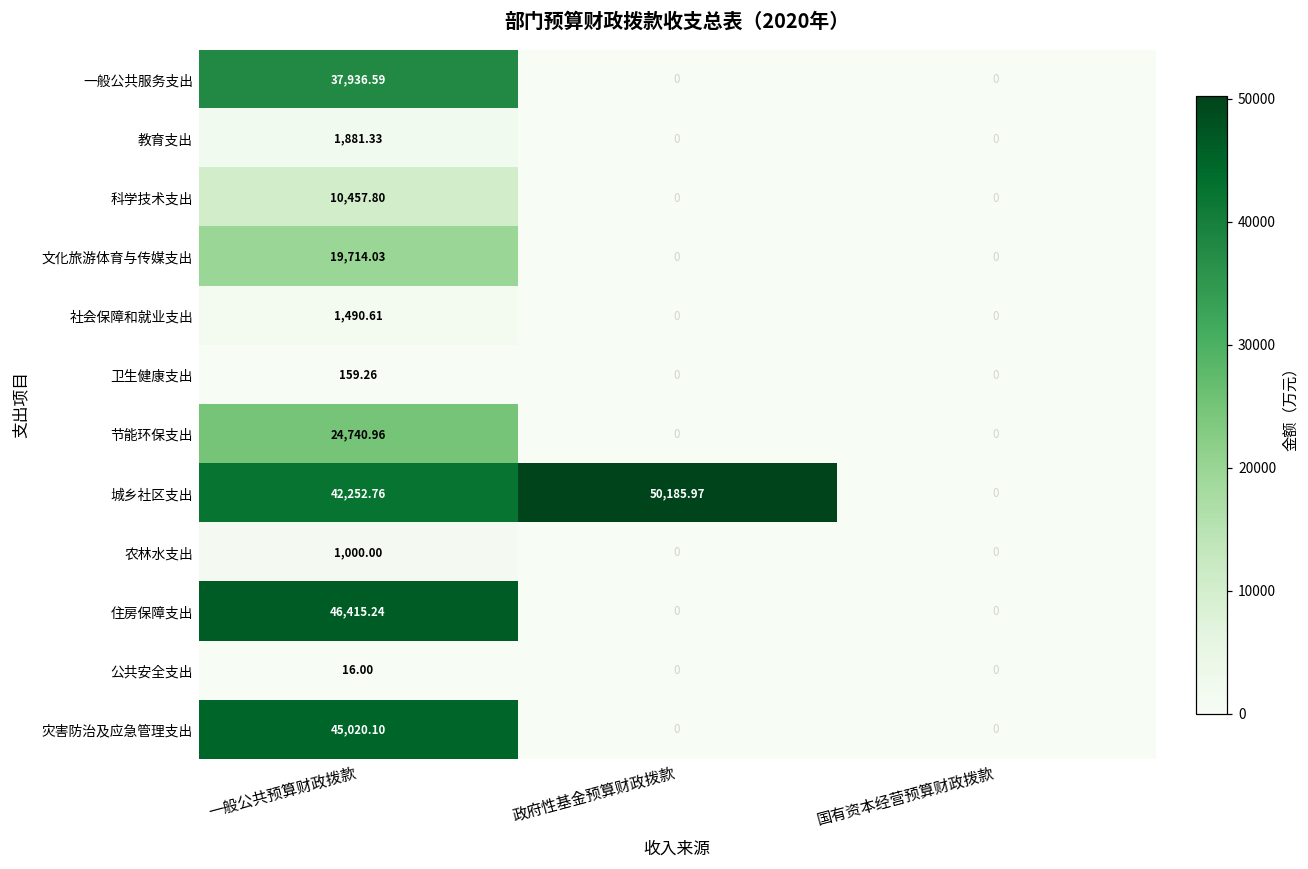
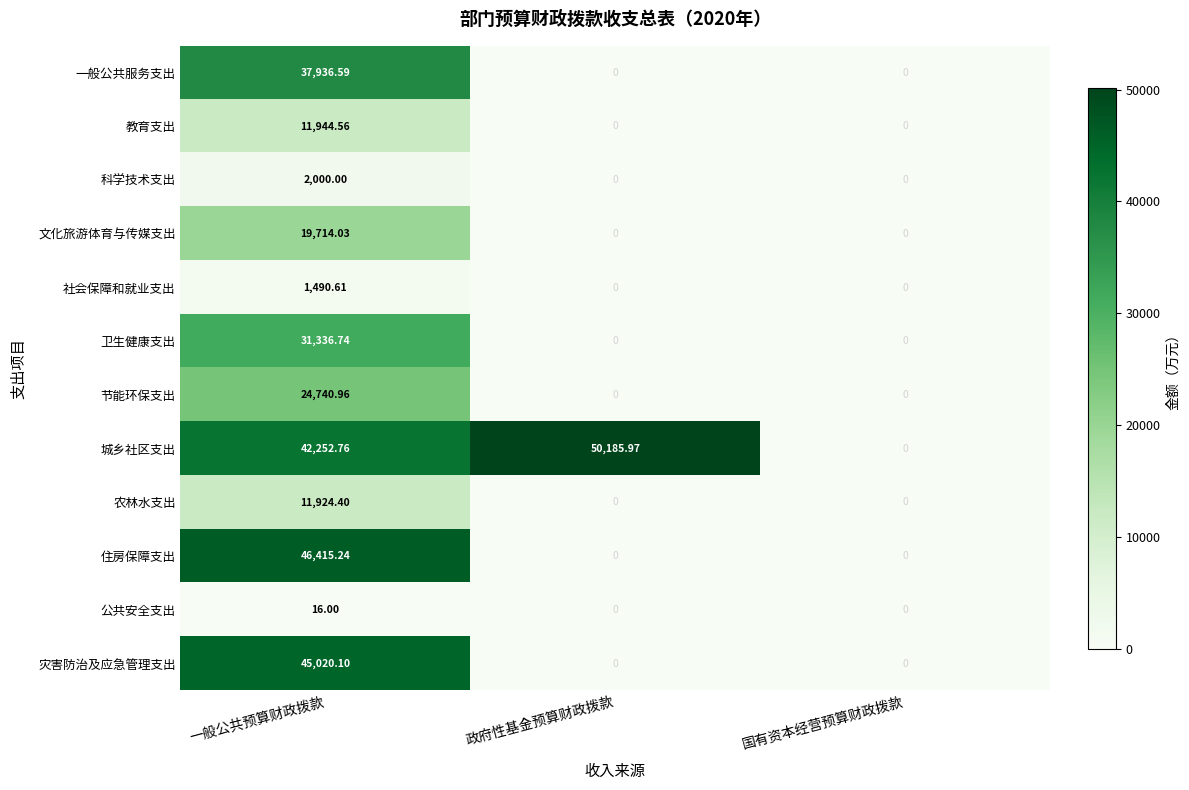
教育支出, 一般公共预算财政拨款: 1,881.33 -> 11,944.56
科学技术支出, 一般公共预算财政拨款: 10,457.80 -> 2,000.00
卫生健康支出, 一般公共预算财政拨款: 159.26 -> 31,336.74
农林水支出, 一般公共预算财政拨款: 1,000.00 -> 11,924.40
